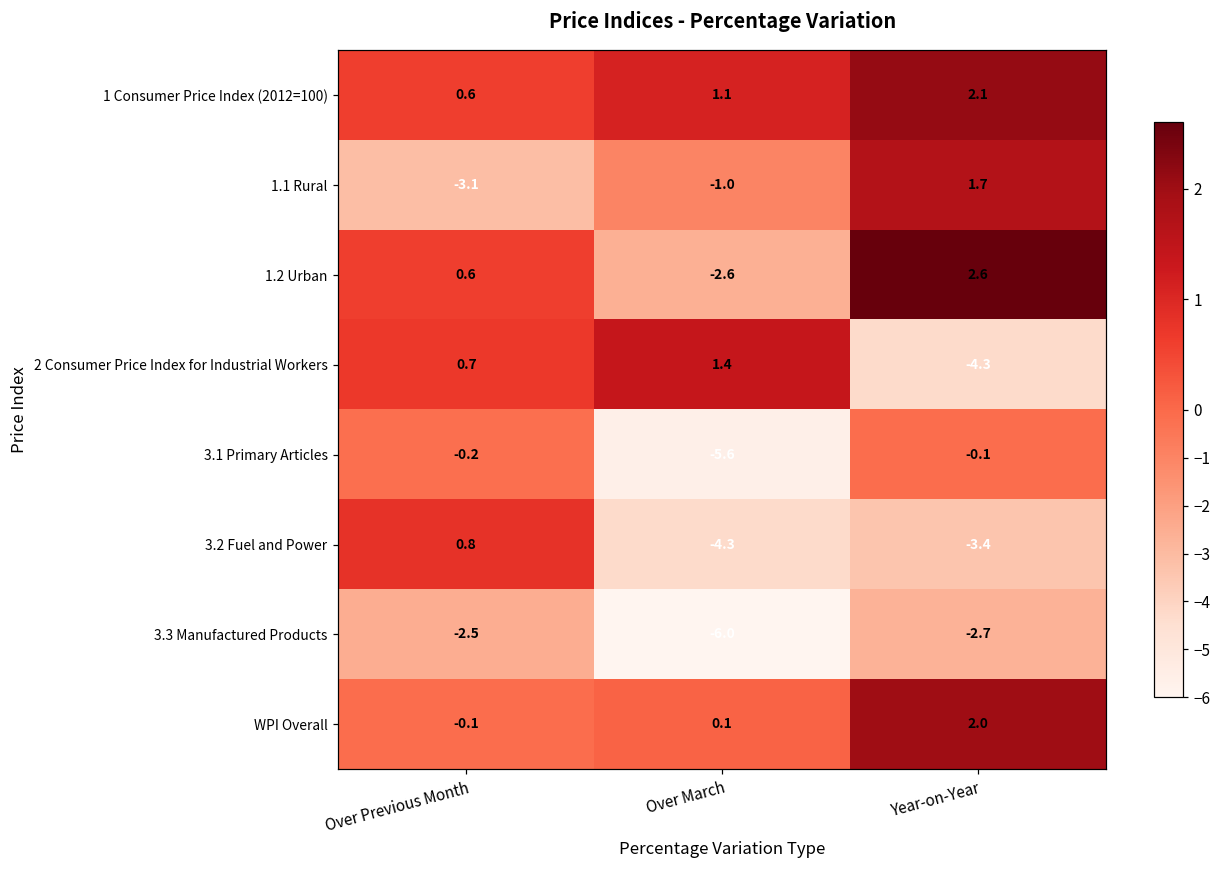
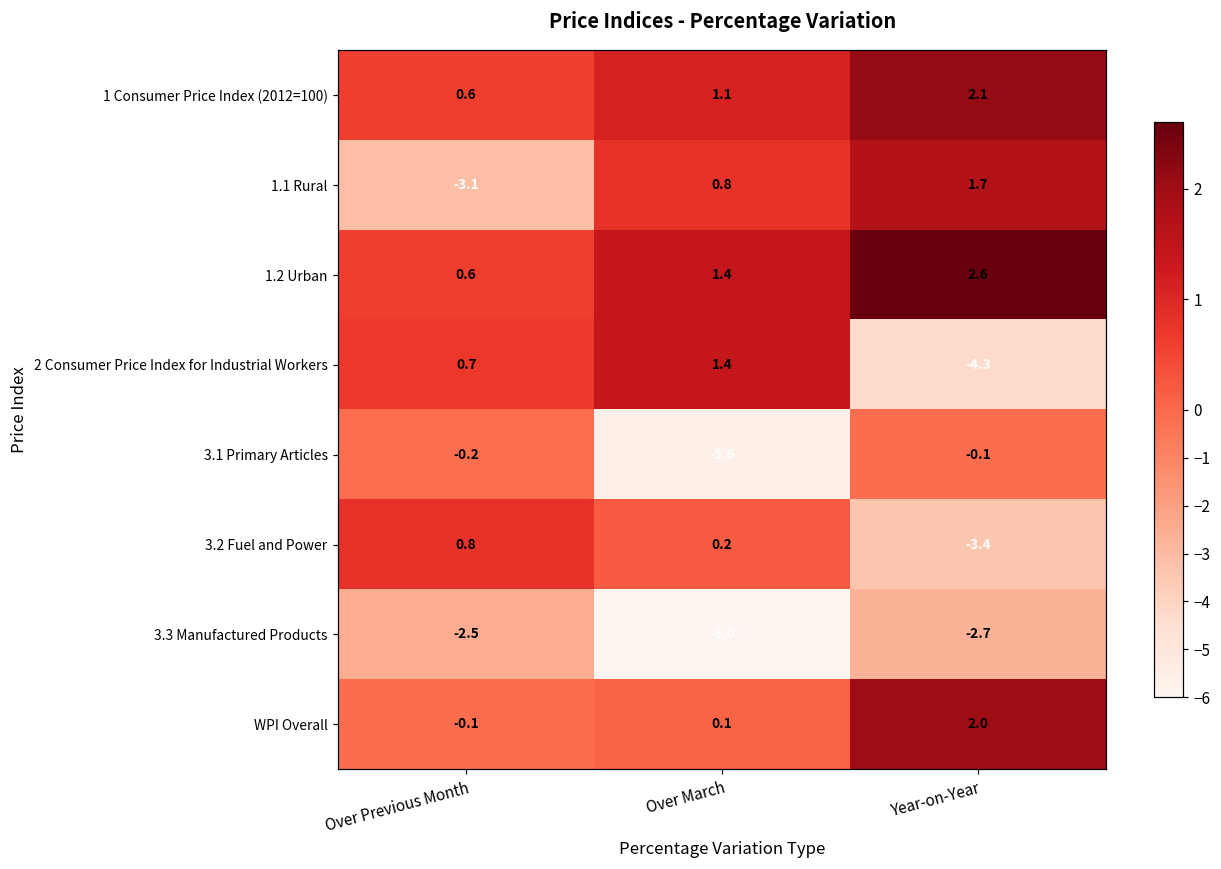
1.1 Rural, Over March: -1.0 -> 0.8
1.2 Urban, Over March: -2.6 -> 1.4
3.2 Fuel and Power, Over March: -4.3 -> 0.2
